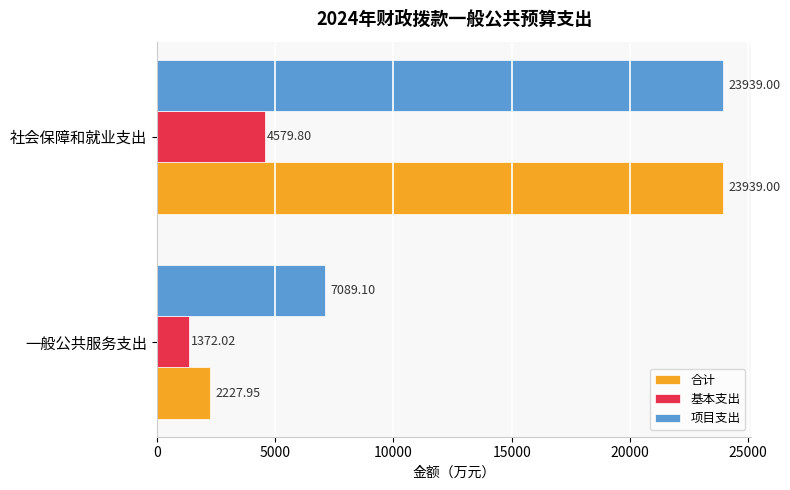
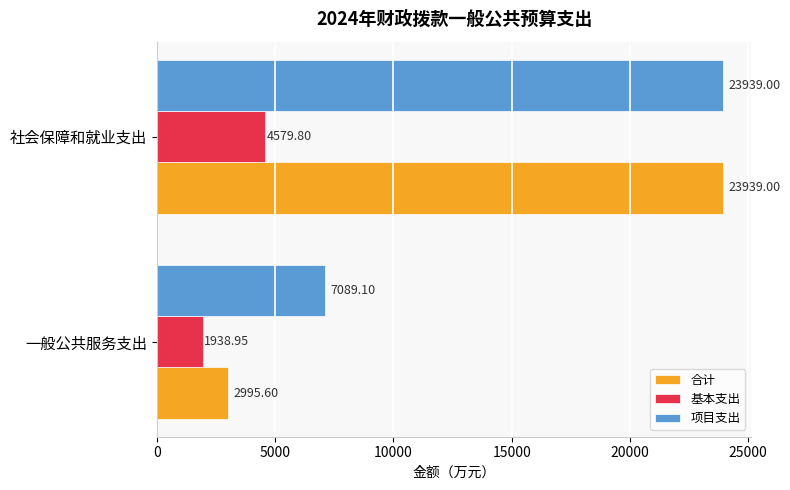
基本支出, 一般公共服务支出: 1372.02 -> 1938.95
合计, 一般公共服务支出: 2227.95 -> 2995.60
